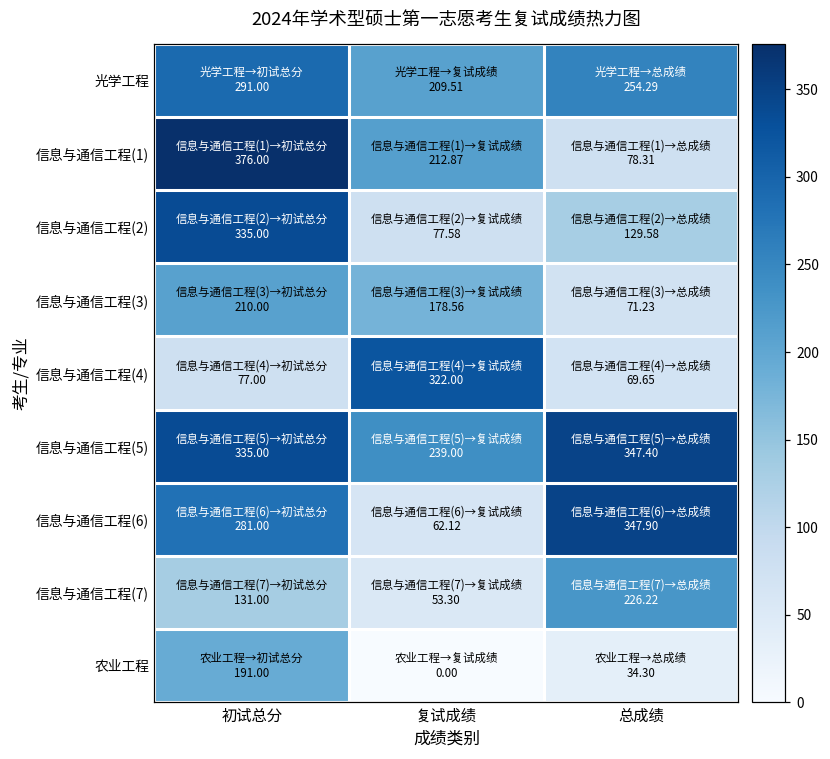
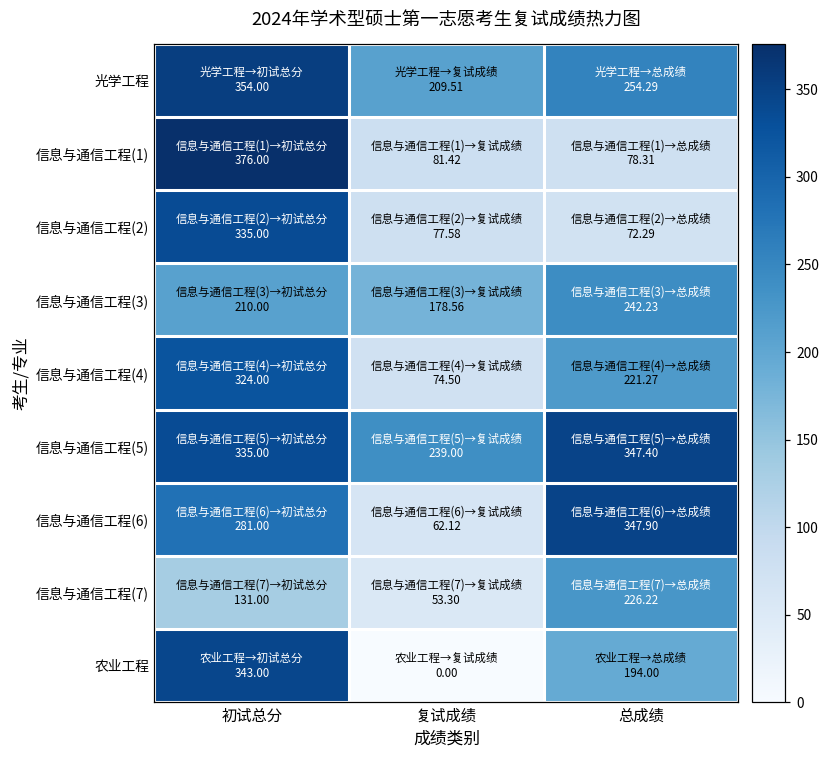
光学工程, 初试总分: 291.00 -> 354.00
信息与通信工程(1), 复试成绩: 212.87 -> 81.42
信息与通信工程(2), 总成绩: 129.58 -> 72.29
信息与通信工程(3), 总成绩: 71.23 -> 242.23
信息与通信工程(4), 初试总分: 77.00 -> 324.00
信息与通信工程(4), 复试成绩: 322.00 -> 74.50
信息与通信工程(4), 总成绩: 69.65 -> 221.27
农业工程, 初试总分: 191.00 -> 343.00
农业工程, 总成绩: 34.30 -> 194.00
